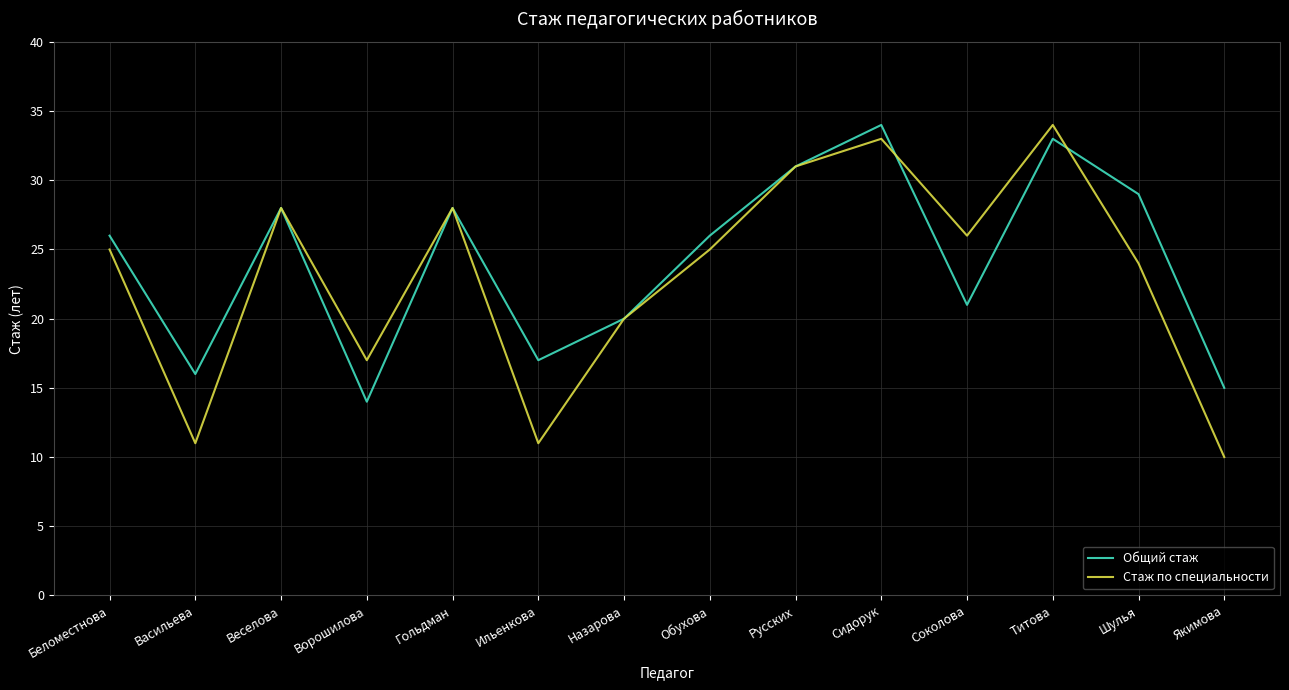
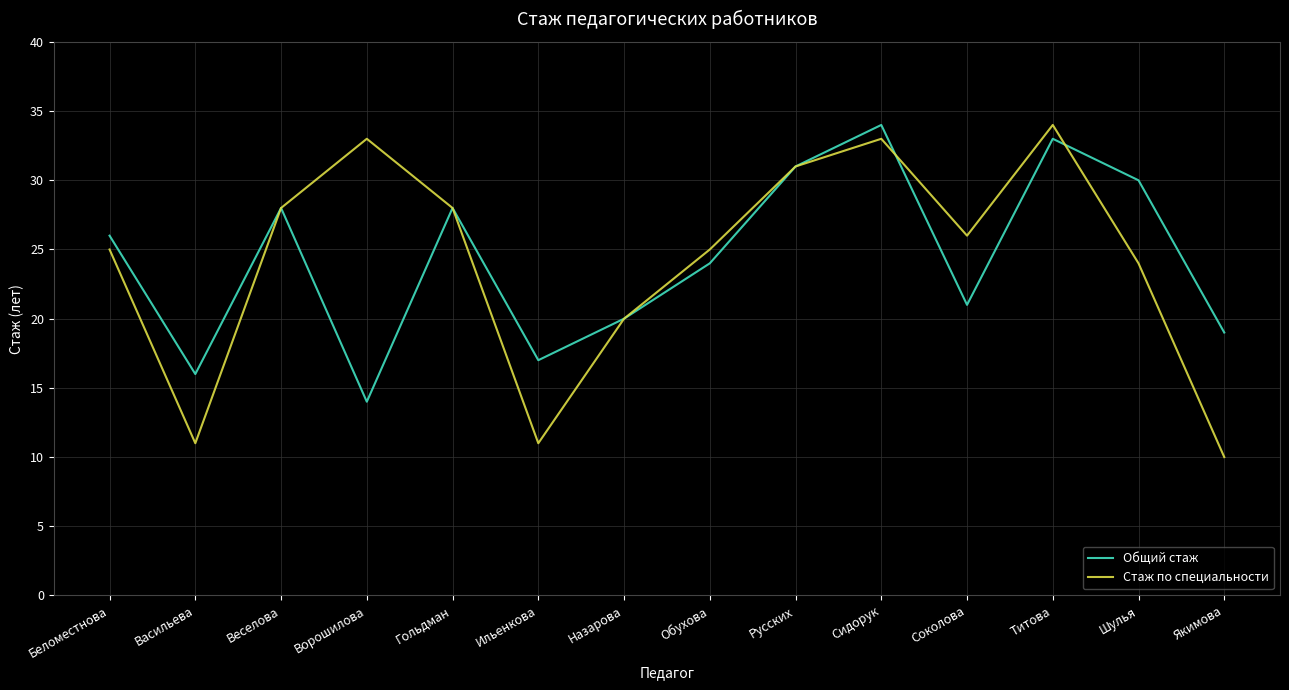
Стаж по специальности, Ворошилова: 17 -> 33
Общий стаж, Обухова: 26 -> 24
Общий стаж, Шулья: 29 -> 30
Общий стаж, Якимова: 15 -> 19
